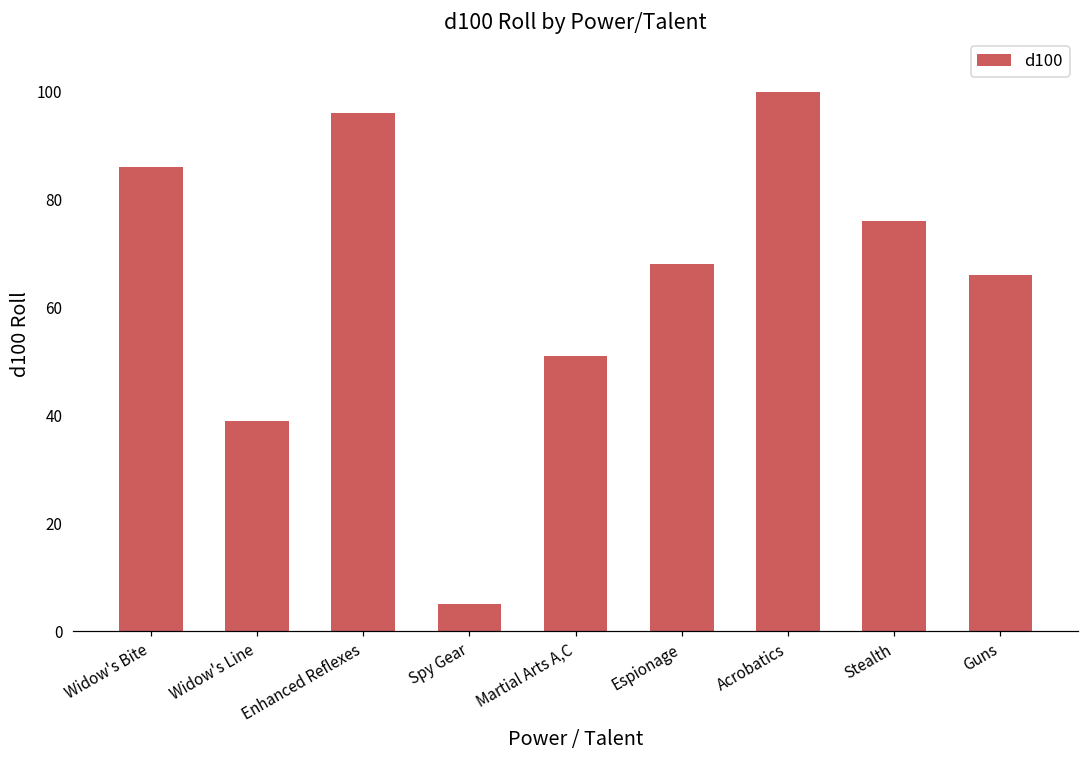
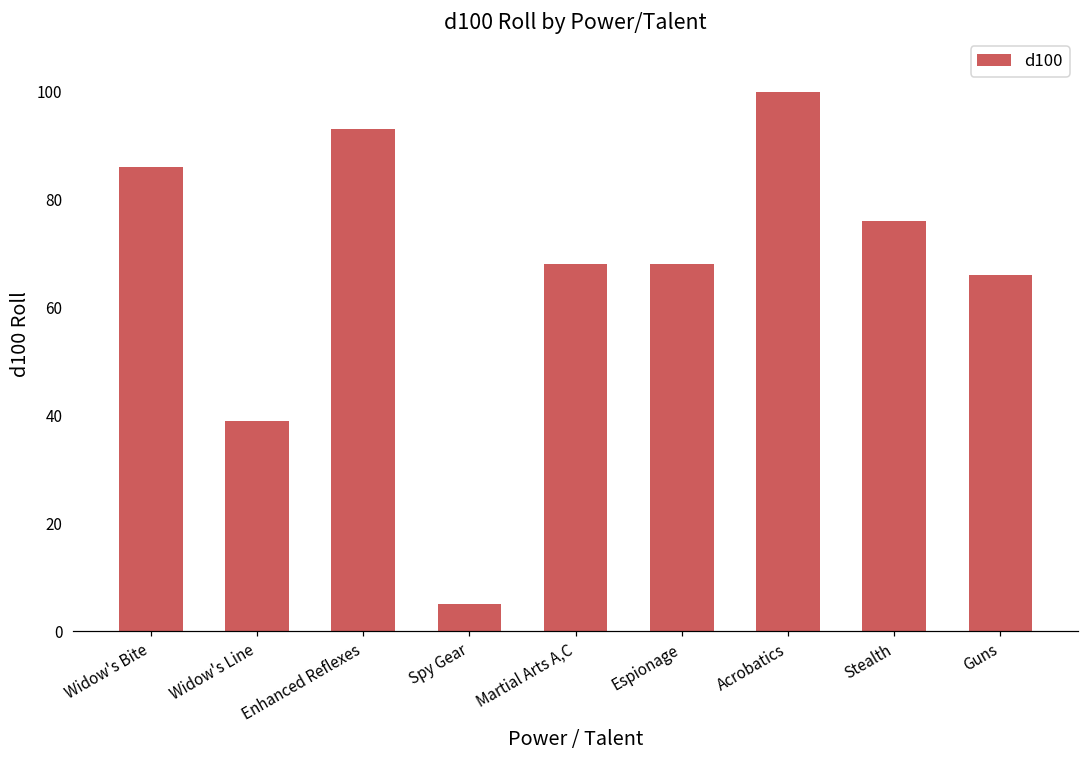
Enhanced Reflexes: 96 -> 93
Martial Arts A,C: 51 -> 68
